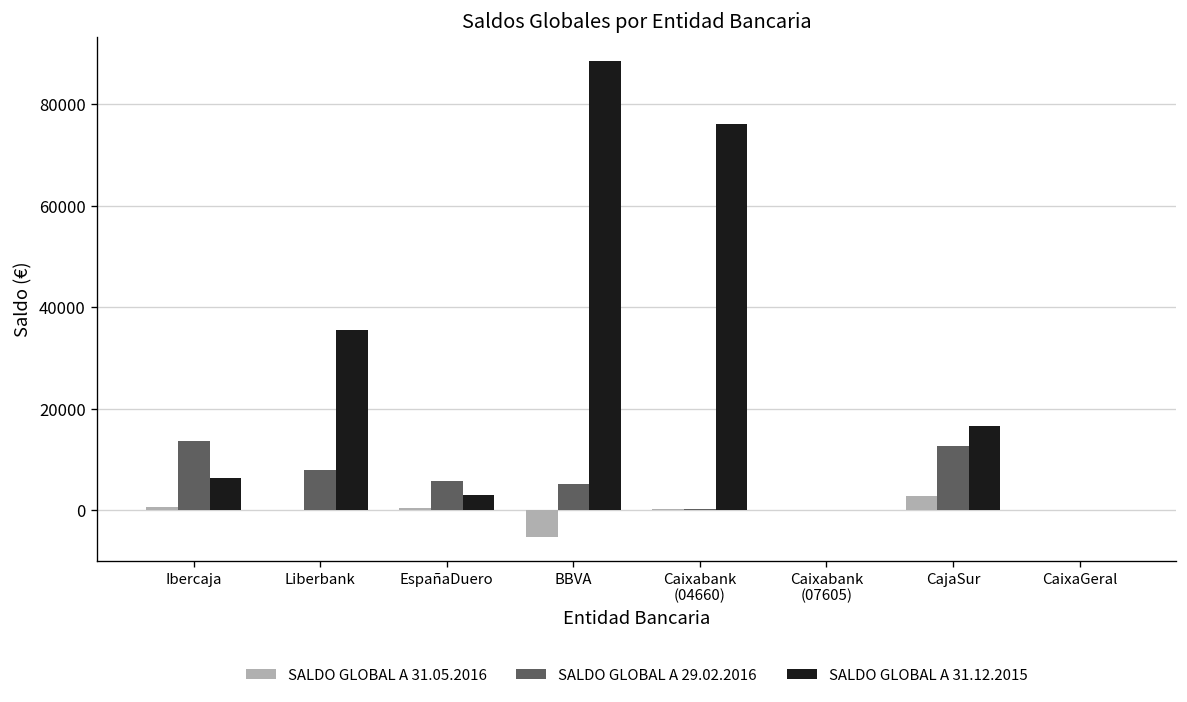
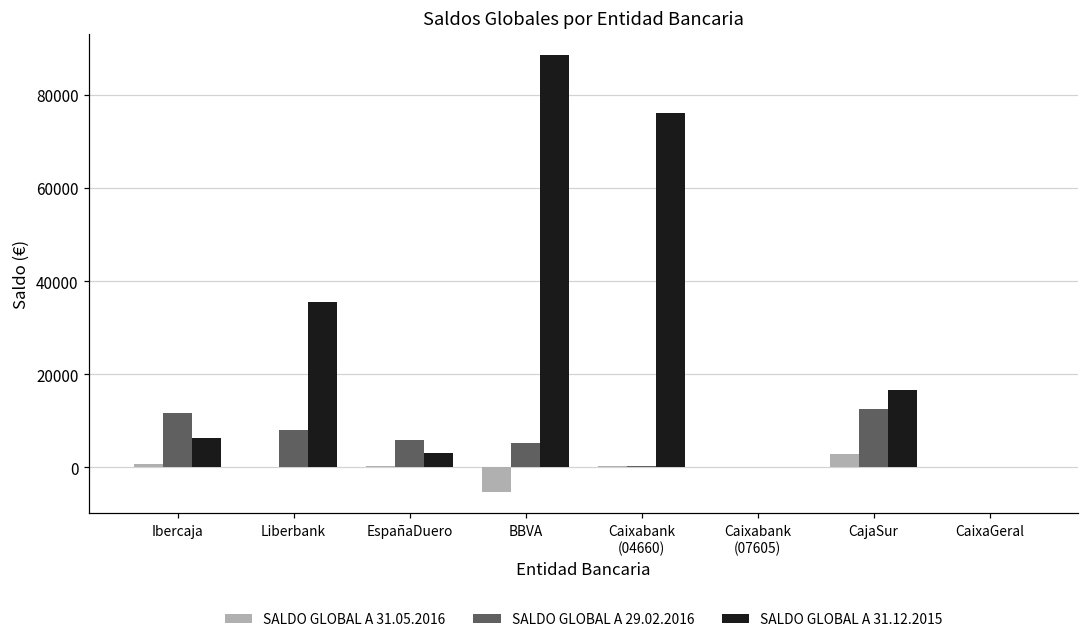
SALDO GLOBAL A 29.02.2016, Ibercaja: 14000 -> 12000
